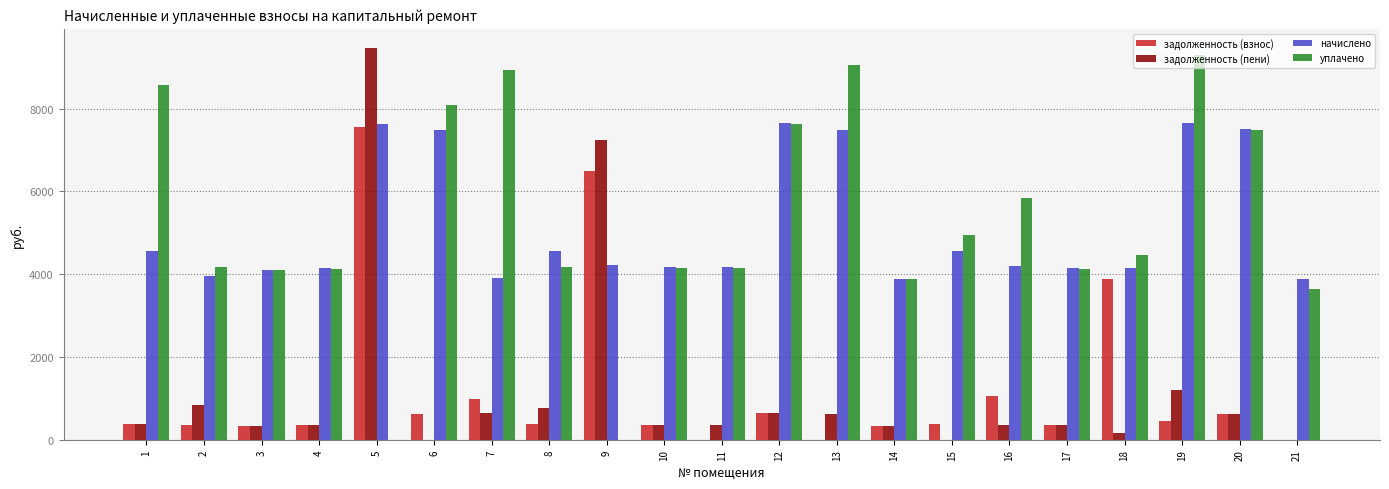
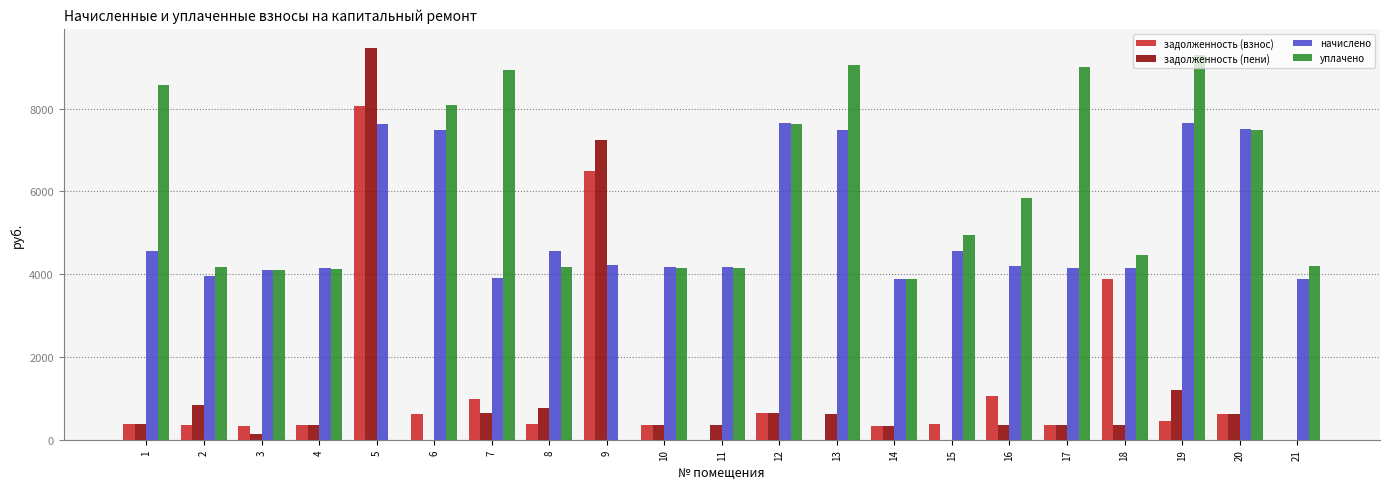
задолженность (пени), 3: 300 -> 100
задолженность (взнос), 5: 7500 -> 8100
уплачено, 17: 4100 -> 9000
задолженность (пени), 18: 200 -> 300
уплачено, 21: 3600 -> 4200
